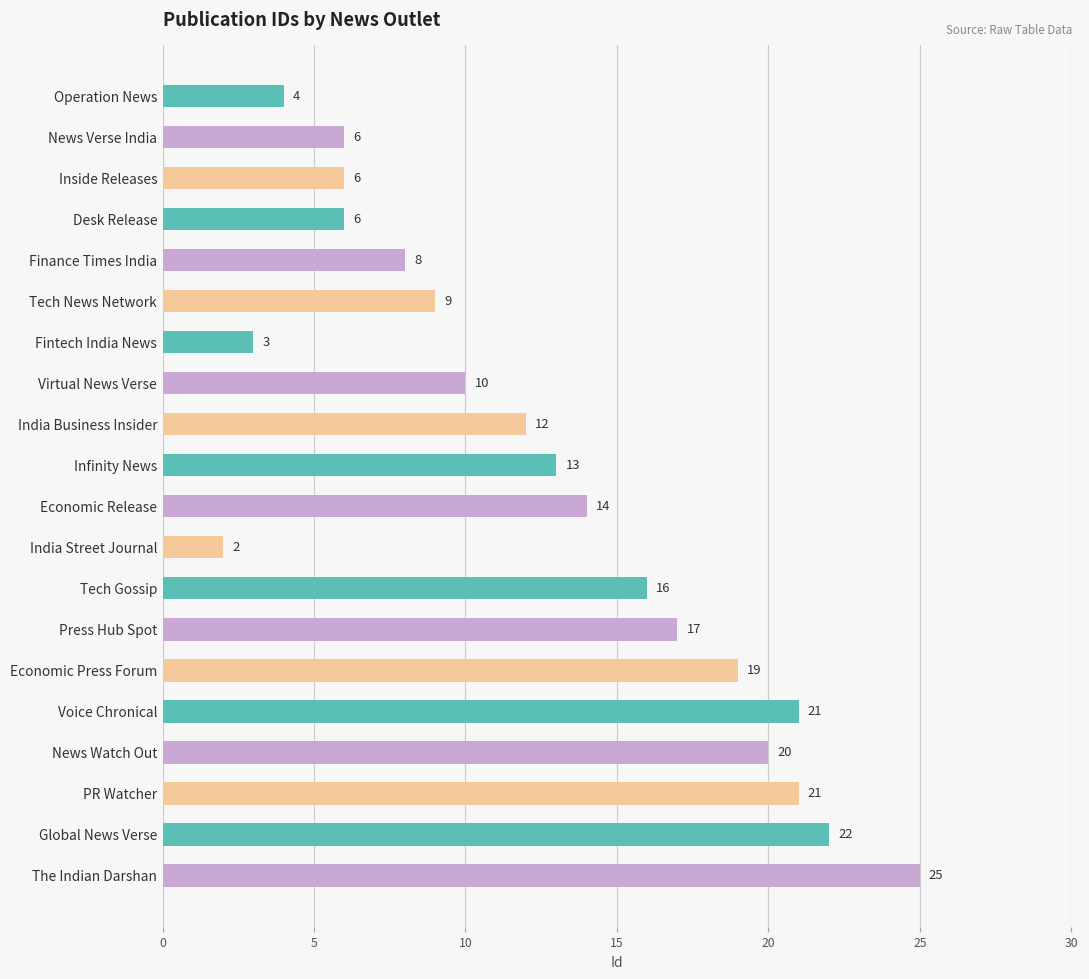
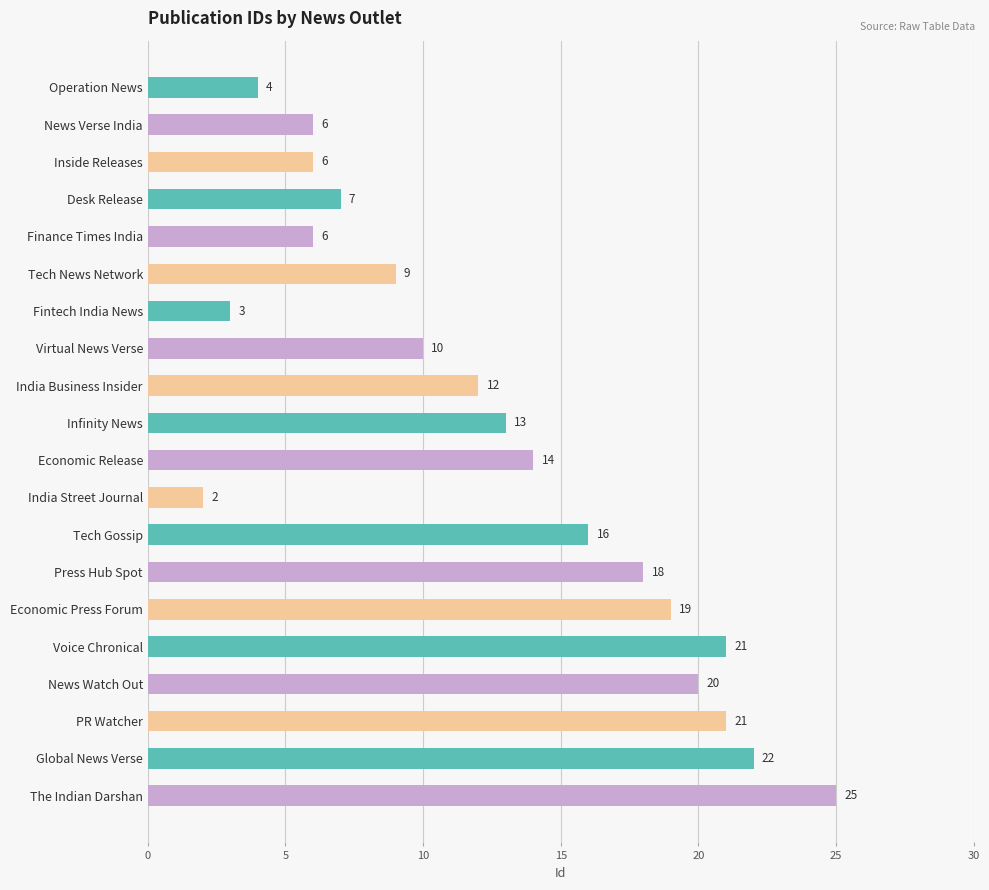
Desk Release: 6 -> 7
Finance Times India: 8 -> 6
Press Hub Spot: 17 -> 18
